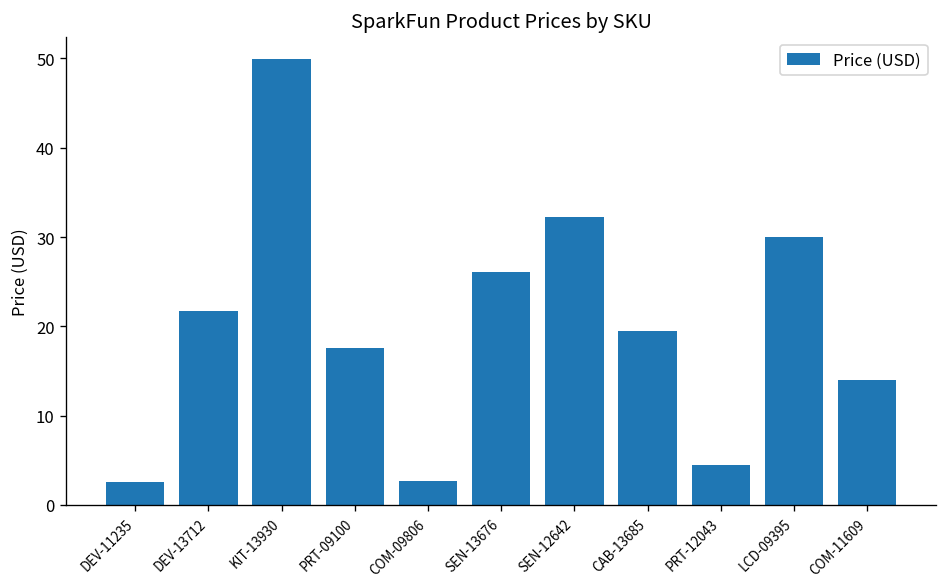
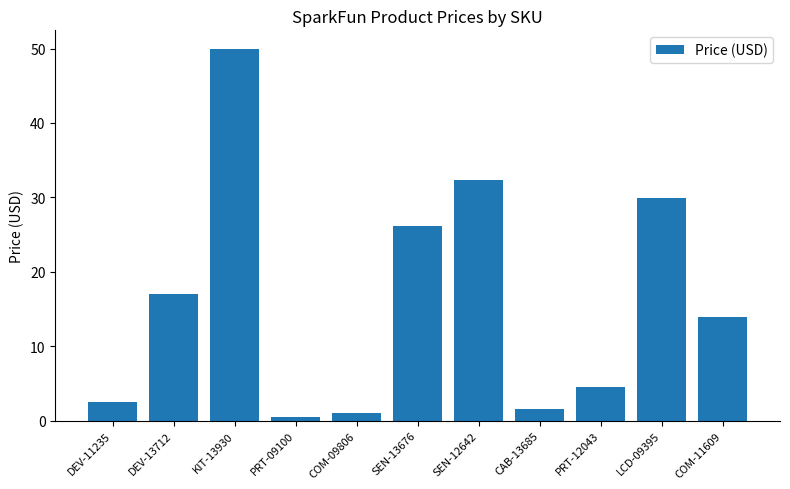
DEV-13712: 22 -> 17
PRT-09100: 18 -> 1
COM-09806: 3 -> 1
CAB-13685: 20 -> 2
